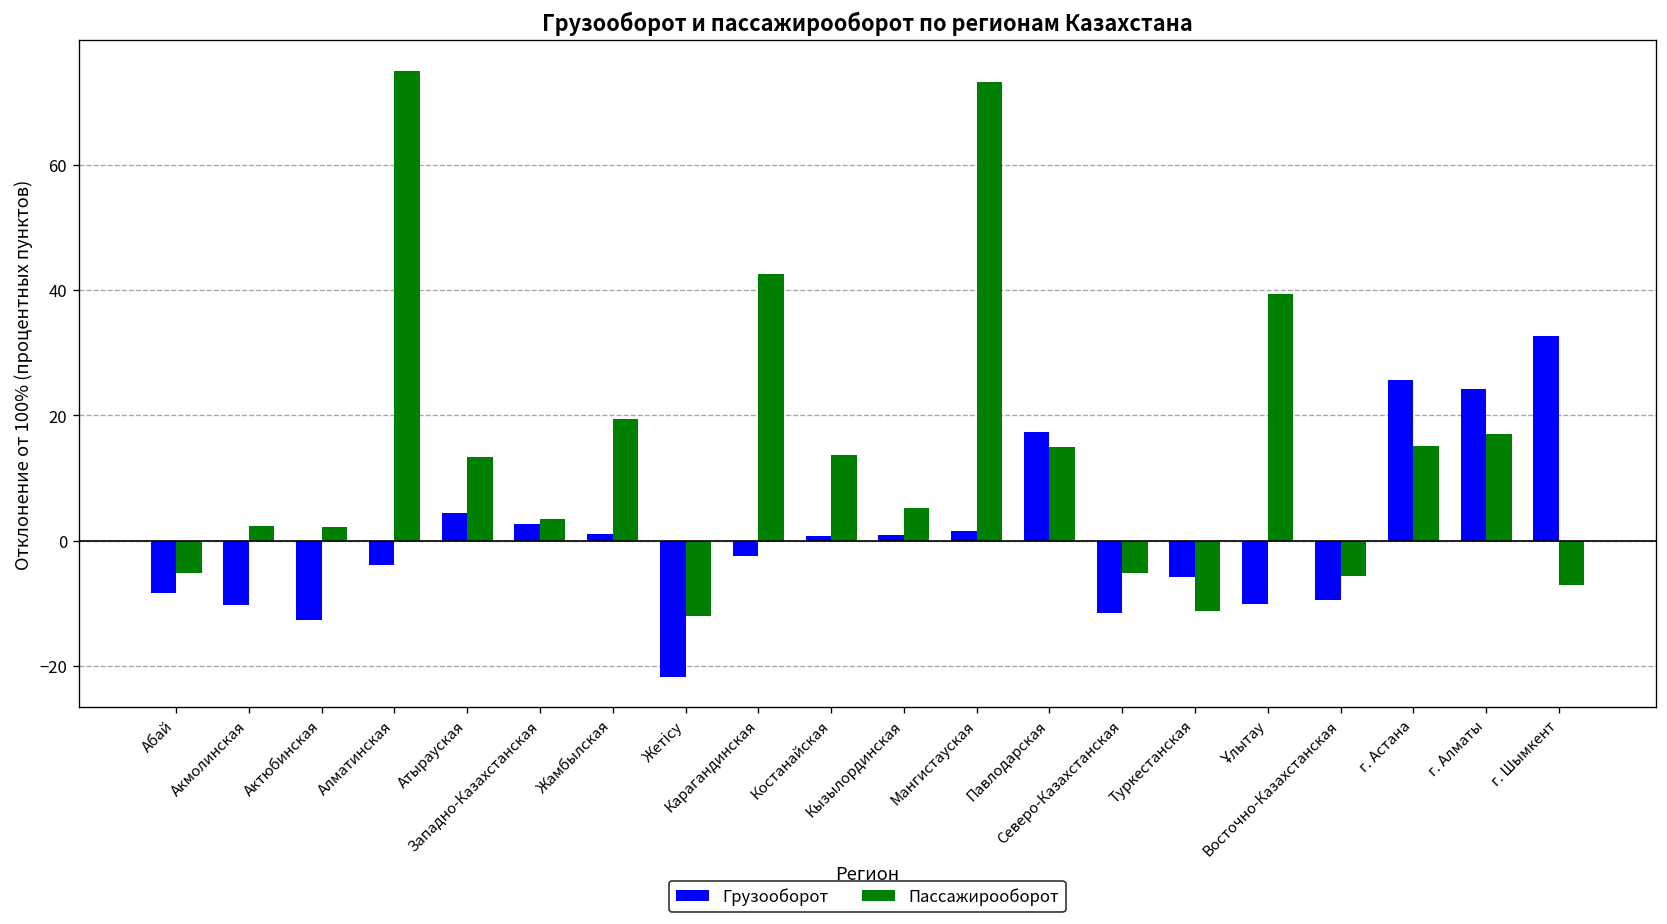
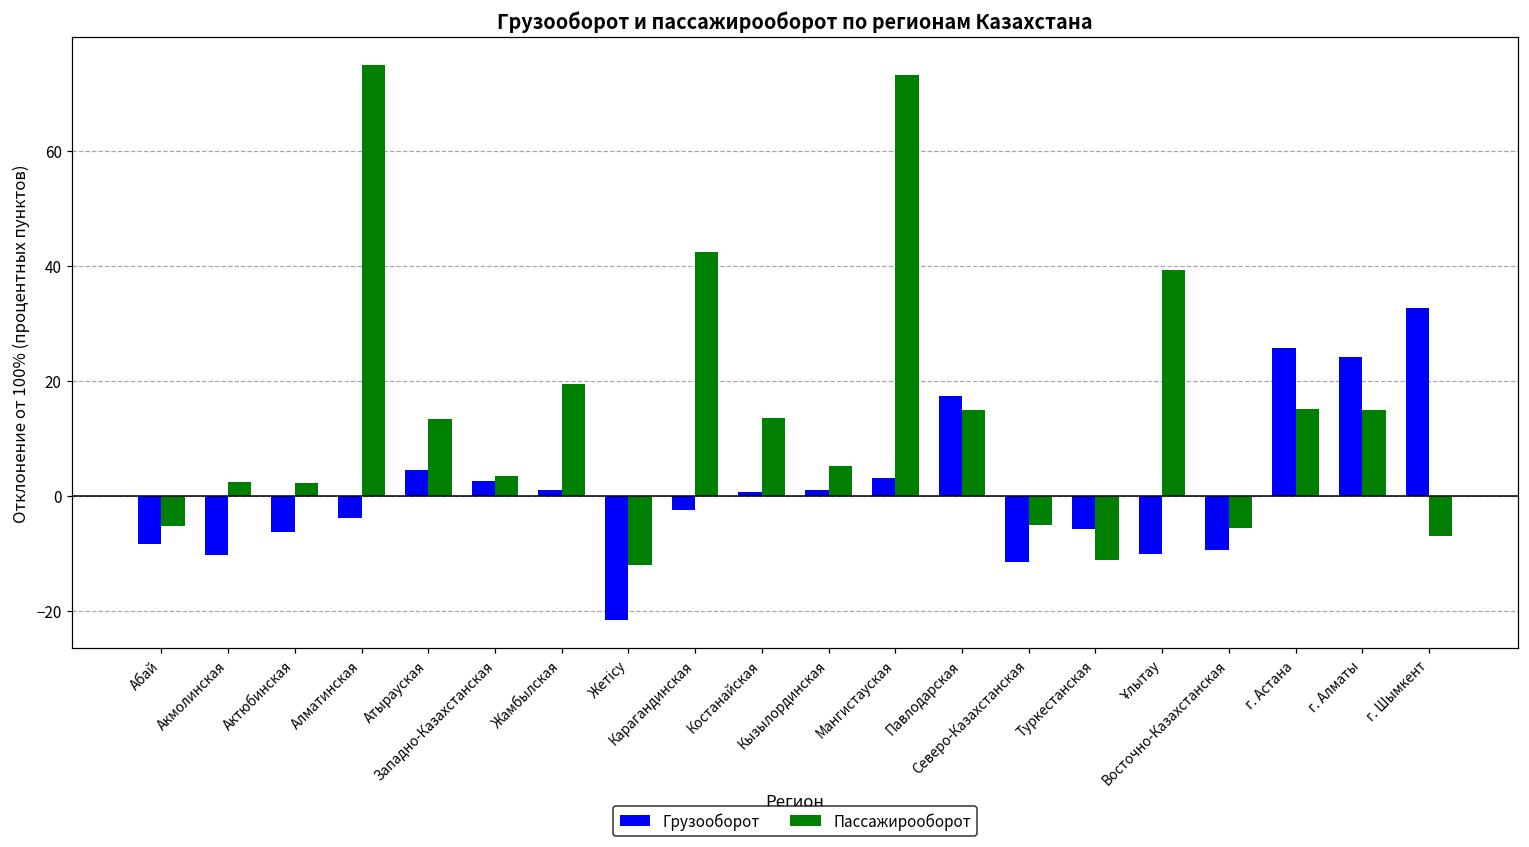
Грузооборот, Актюбинская: -13 -> -6
Грузооборот, Мангистауская: 2 -> 3
Пассажирооборот, г. Алматы: 17 -> 15
